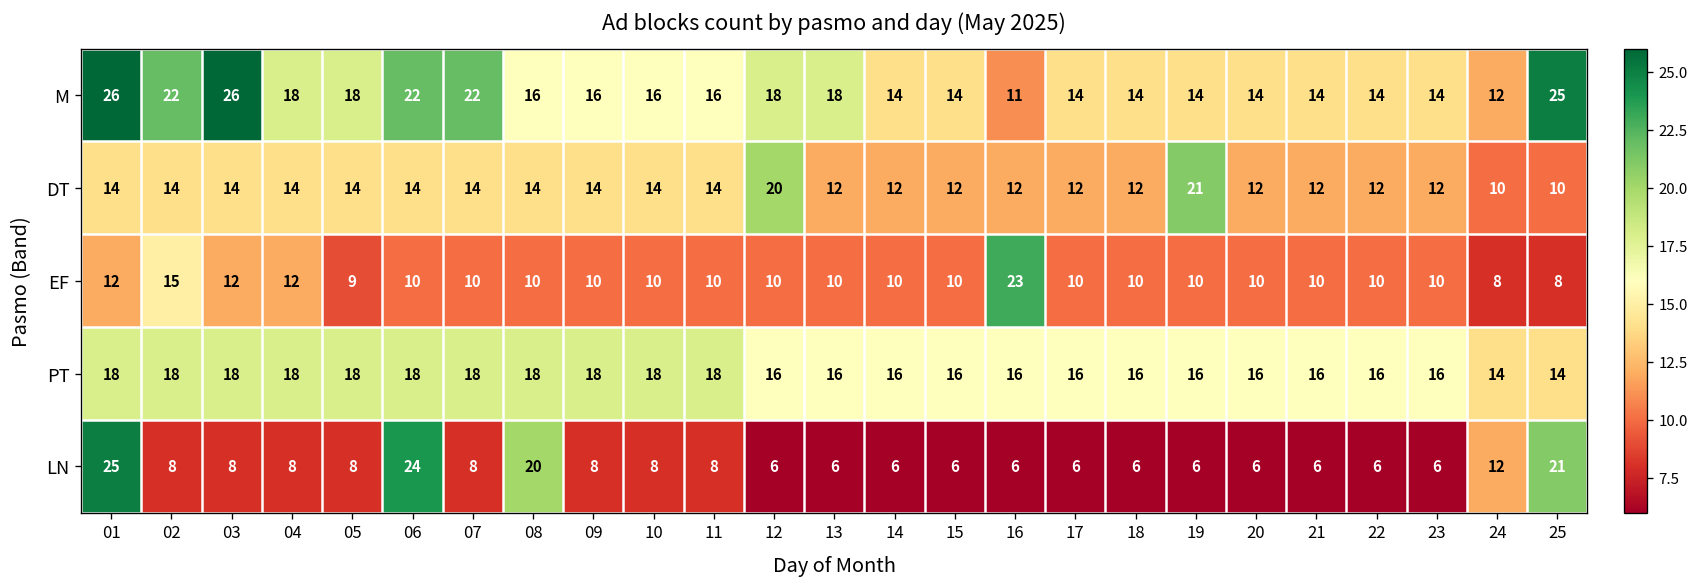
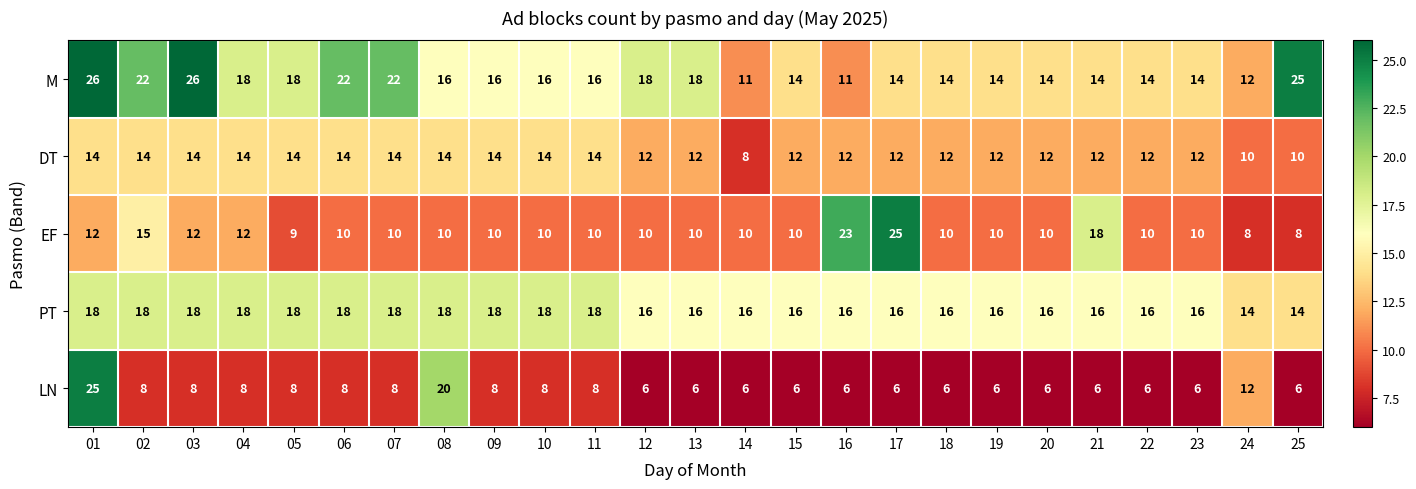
M, 14: 14 -> 11
DT, 12: 20 -> 12
DT, 14: 12 -> 8
DT, 19: 21 -> 12
EF, 17: 10 -> 25
EF, 21: 10 -> 18
LN, 06: 24 -> 8
LN, 25: 21 -> 6
